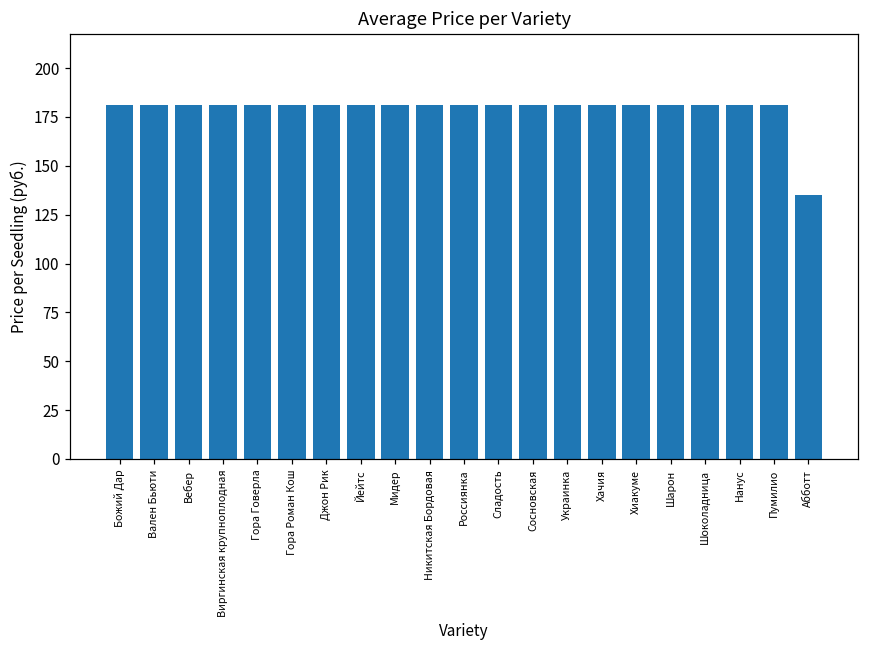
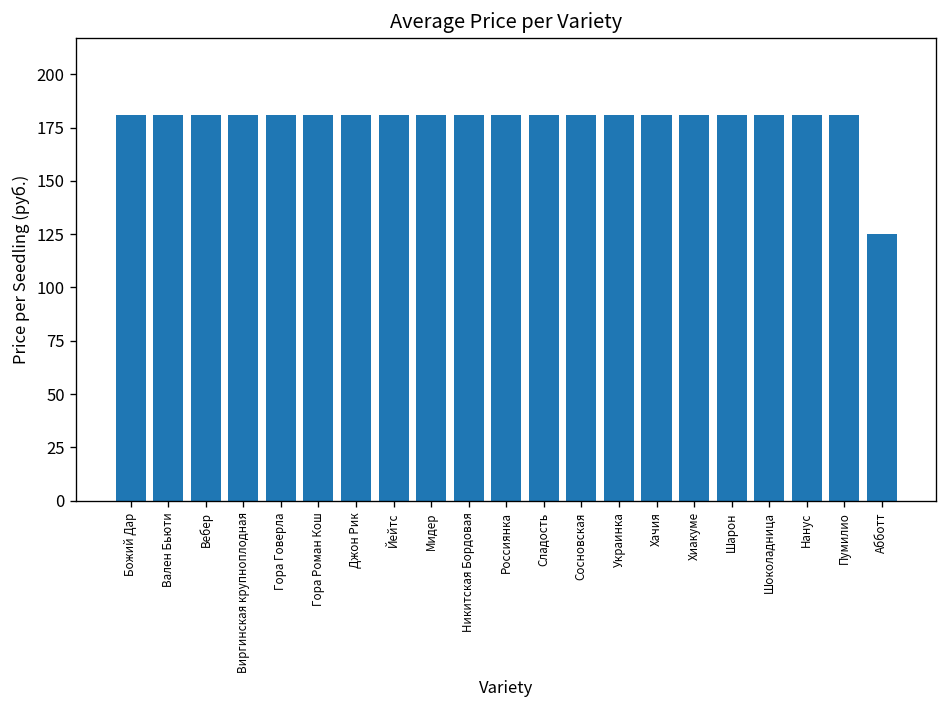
Абботт: 135 -> 125
